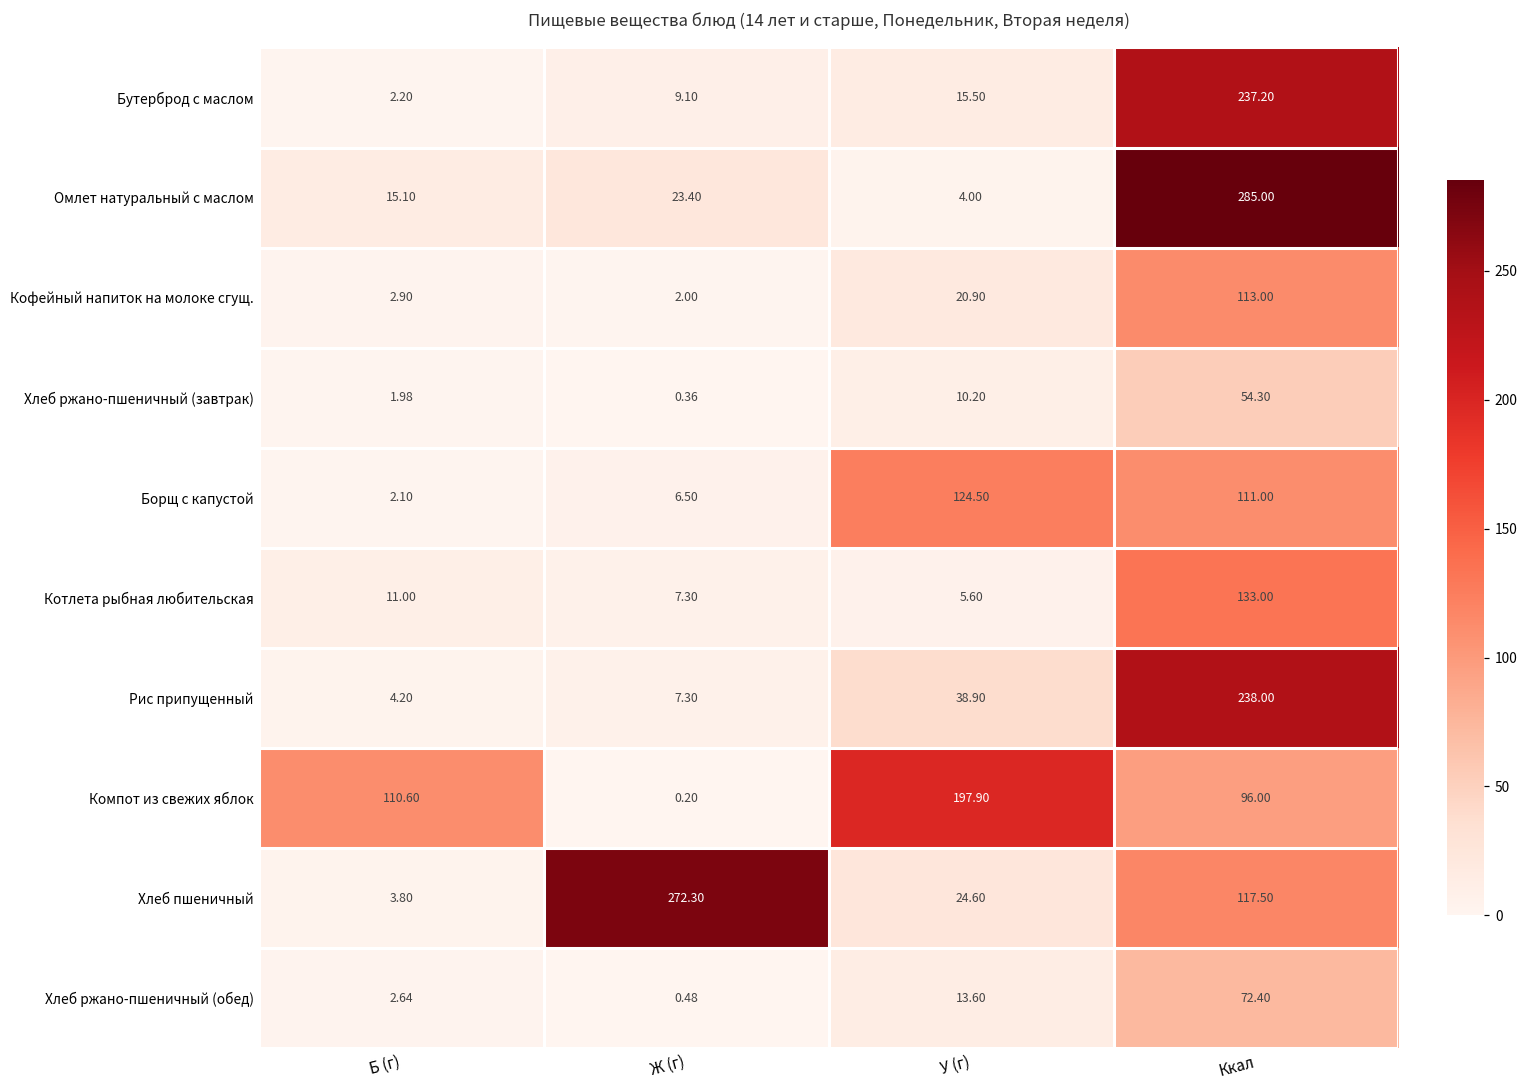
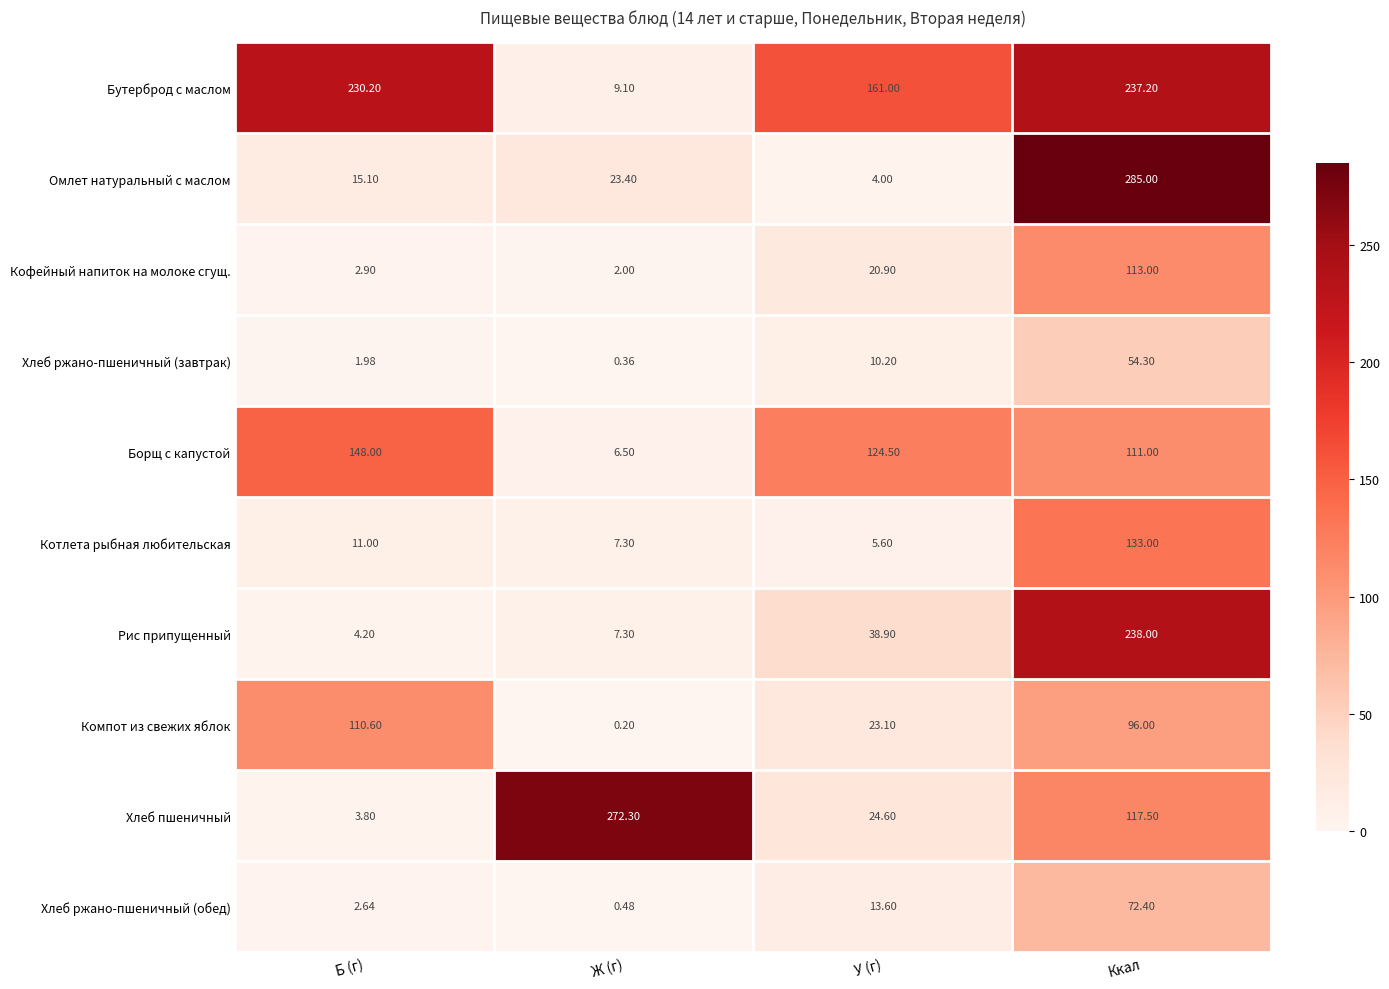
Бутерброд с маслом, Б (г): 2.20 -> 230.20
Бутерброд с маслом, У (г): 15.50 -> 161.00
Борщ с капустой, Б (г): 2.10 -> 148.00
Компот из свежих яблок, У (г): 197.90 -> 23.10
